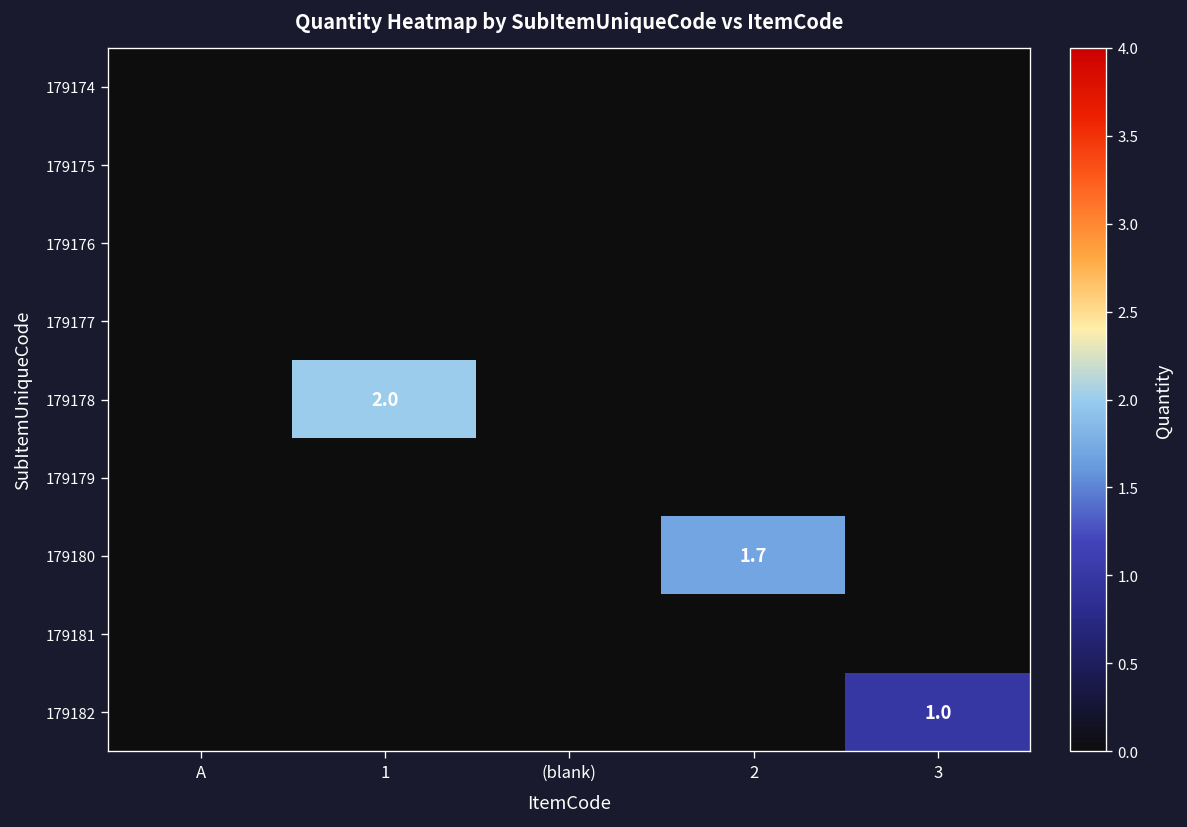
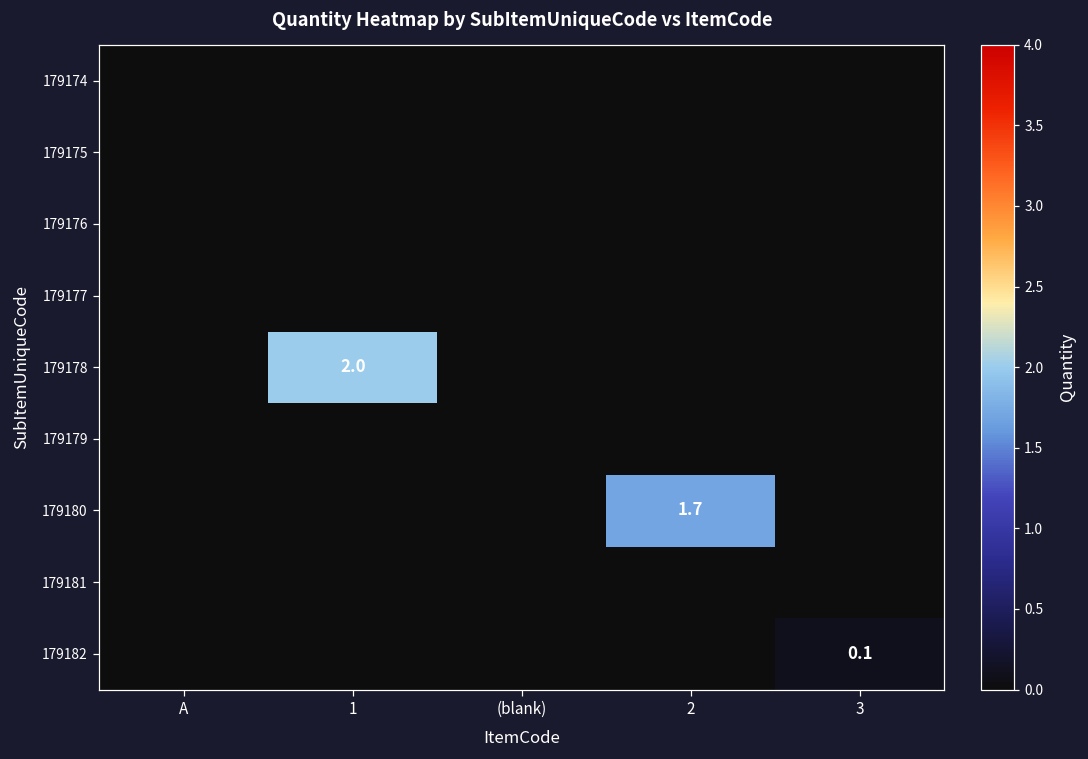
179182, 3: 1.0 -> 0.1
